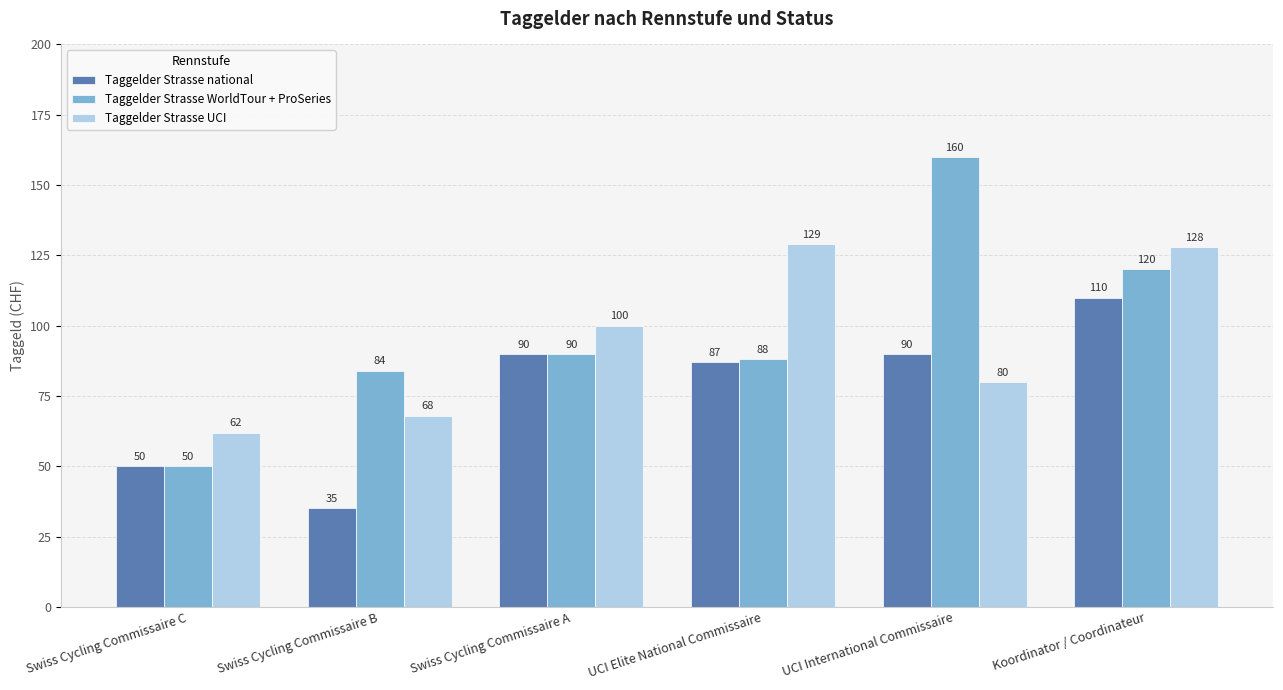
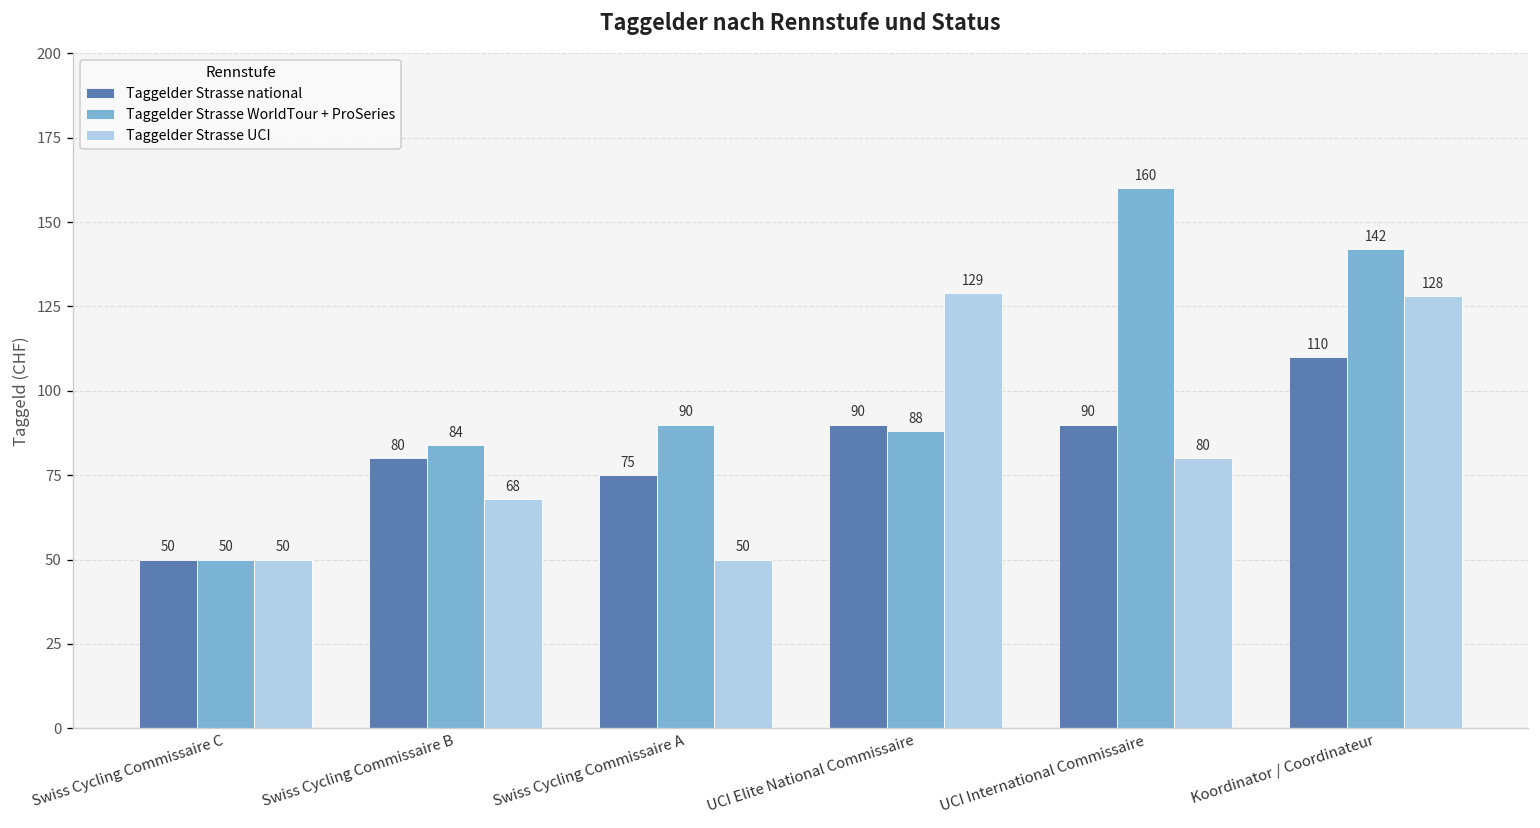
Taggelder Strasse UCI, Swiss Cycling Commissaire C: 62 -> 50
Taggelder Strasse national, Swiss Cycling Commissaire B: 35 -> 80
Taggelder Strasse national, Swiss Cycling Commissaire A: 90 -> 75
Taggelder Strasse UCI, Swiss Cycling Commissaire A: 100 -> 50
Taggelder Strasse national, UCI Elite National Commissaire: 87 -> 90
Taggelder Strasse WorldTour + ProSeries, Koordinator / Coordinateur: 120 -> 142
